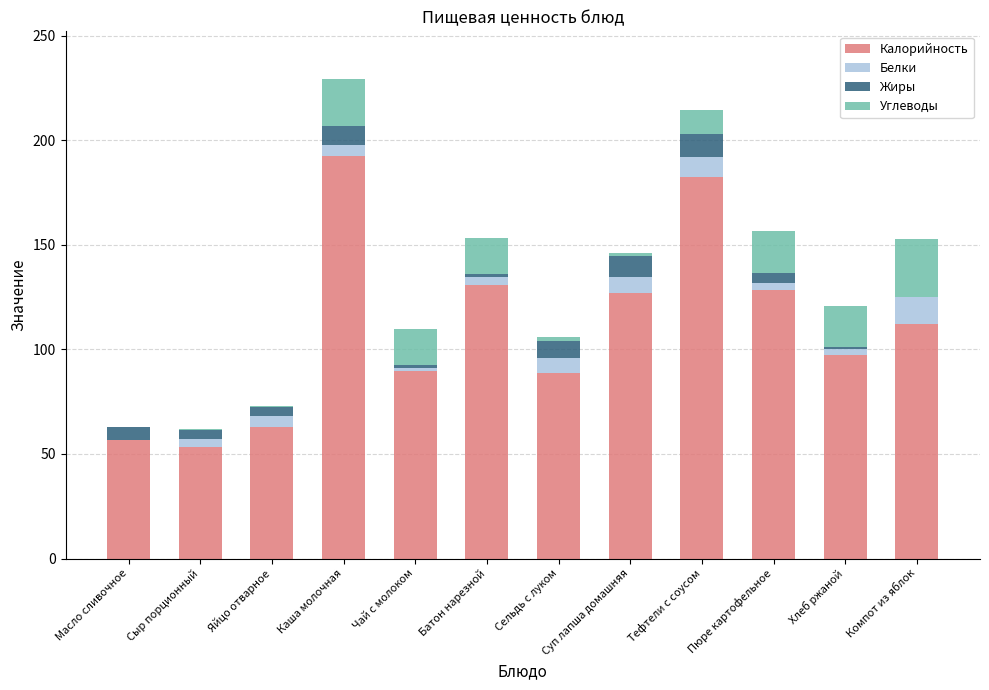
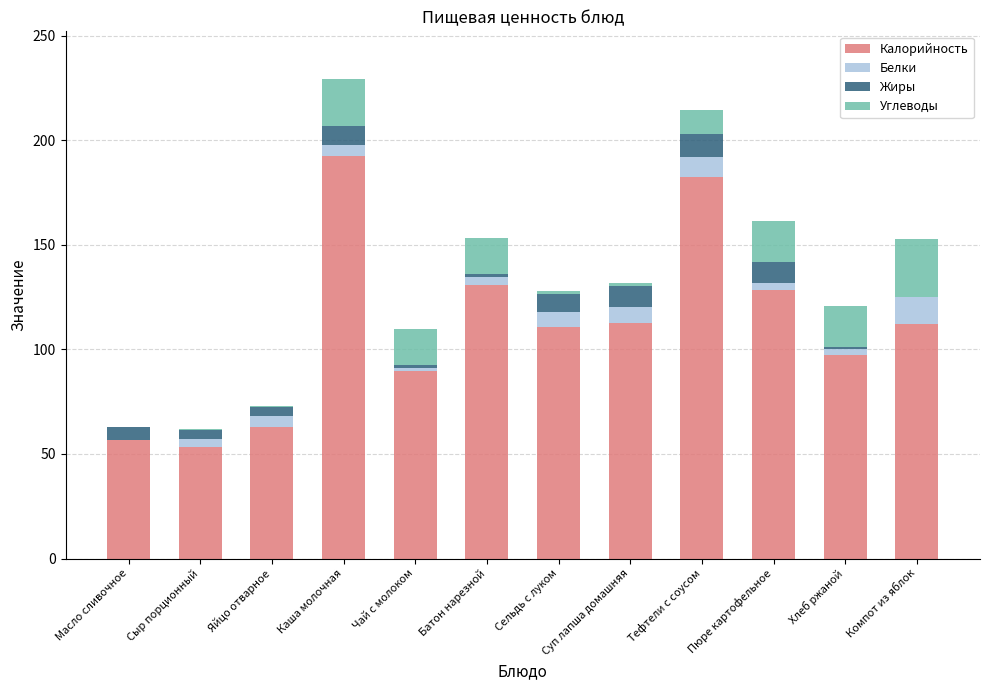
Калорийность, Сельдь с луком: 89 -> 111
Калорийность, Суп лапша домашняя: 127 -> 113
Жиры, Пюре картофельное: 5 -> 10
